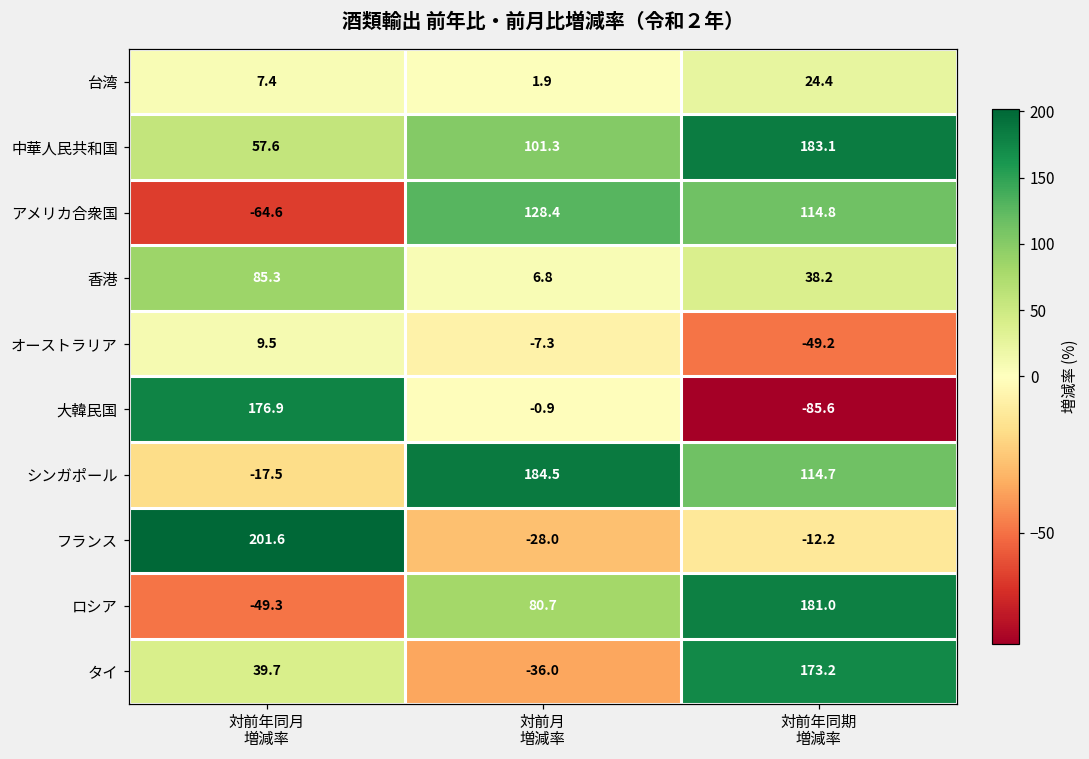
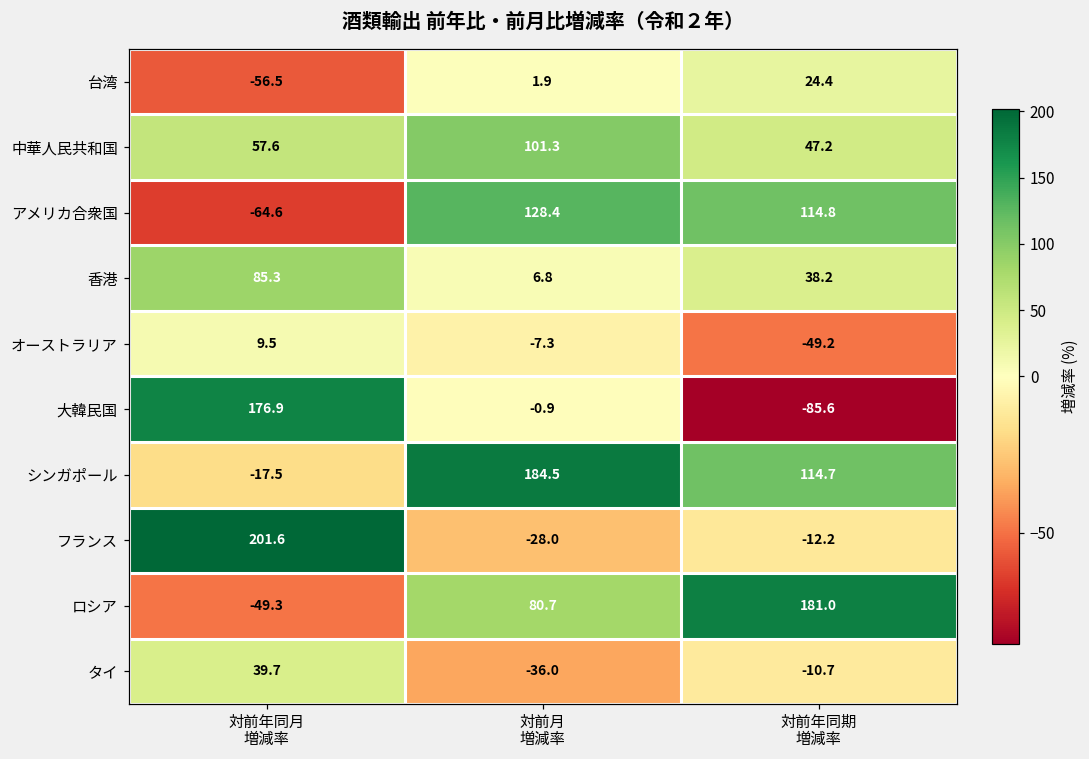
台湾, 対前年同月 増減率: 7.4 -> -56.5
中華人民共和国, 対前年同期 増減率: 183.1 -> 47.2
タイ, 対前年同期 増減率: 173.2 -> -10.7
